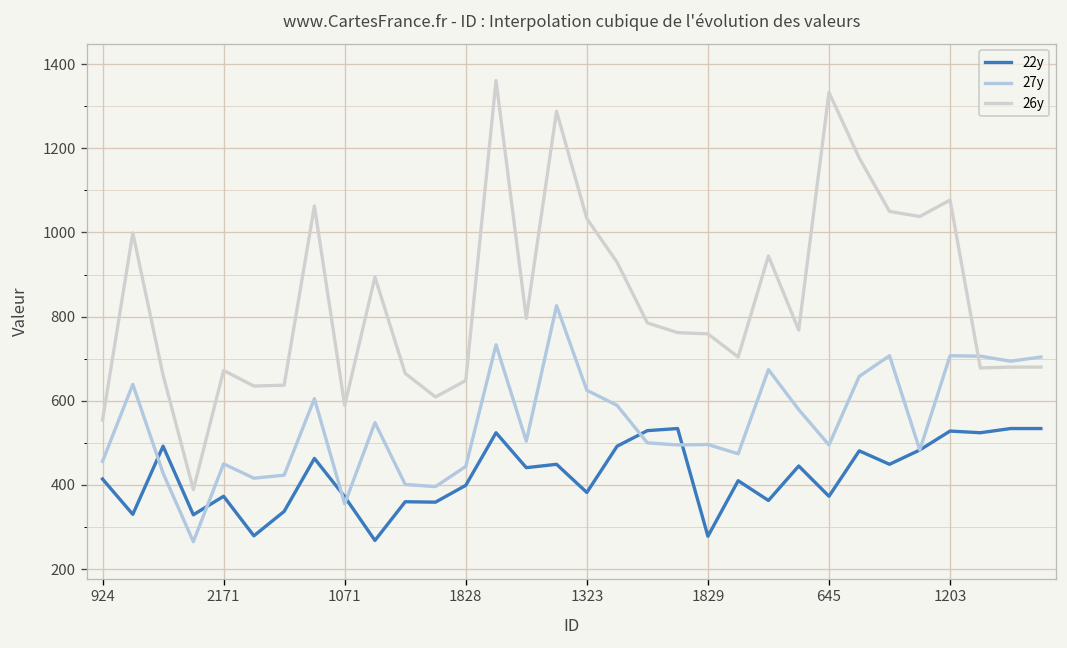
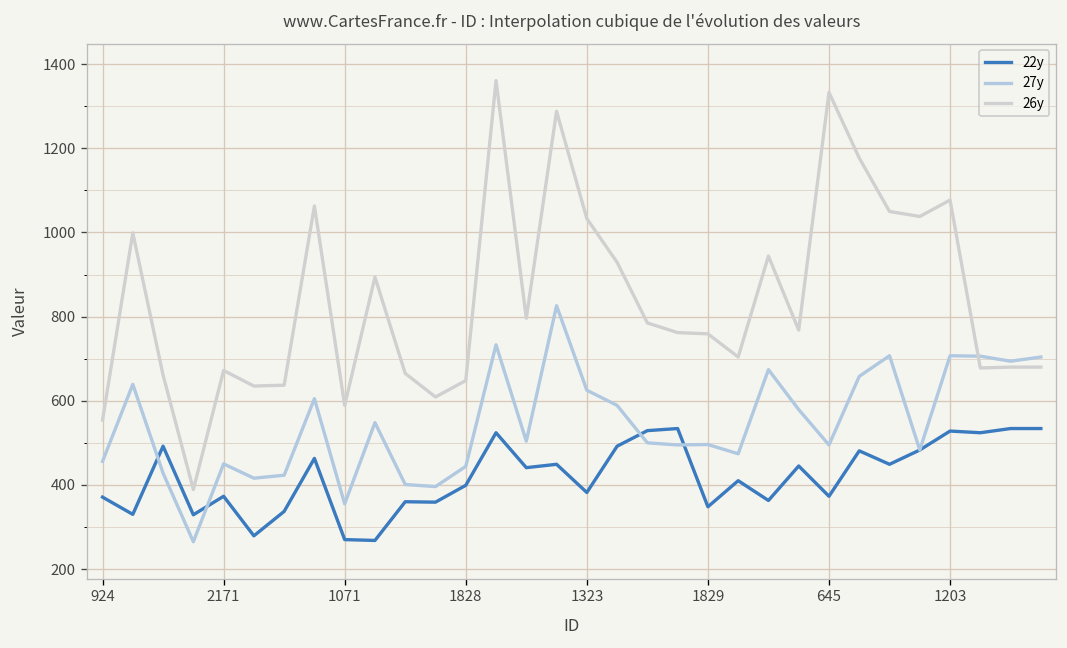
22y, 924: 410 -> 370
22y, 1071: 370 -> 270
22y, 1829: 280 -> 350
